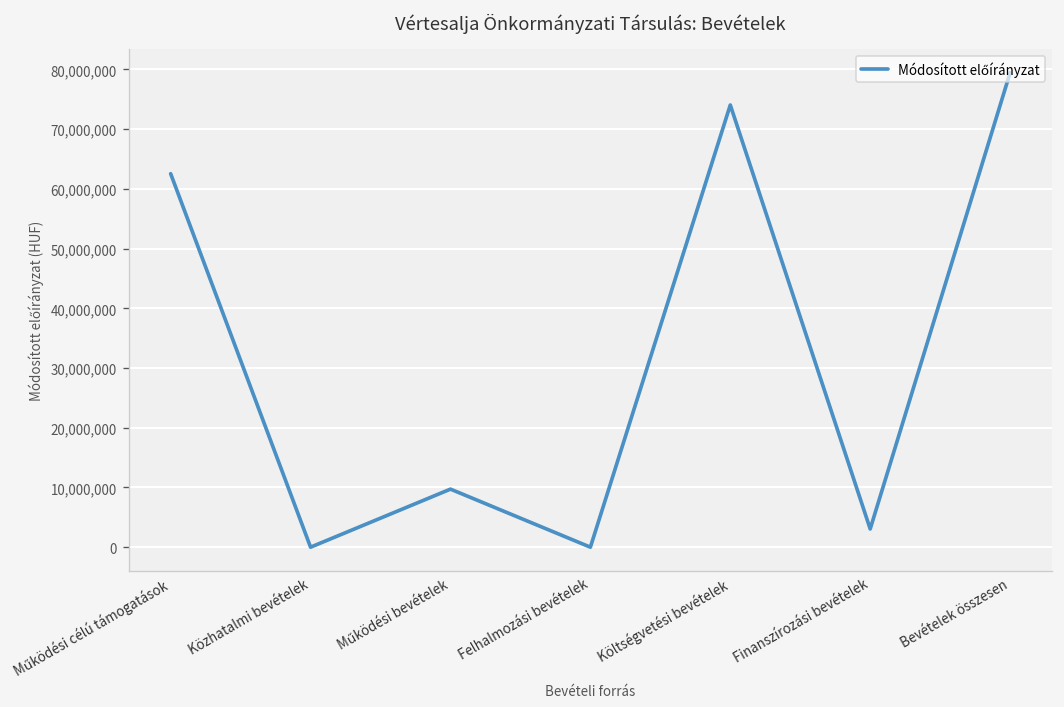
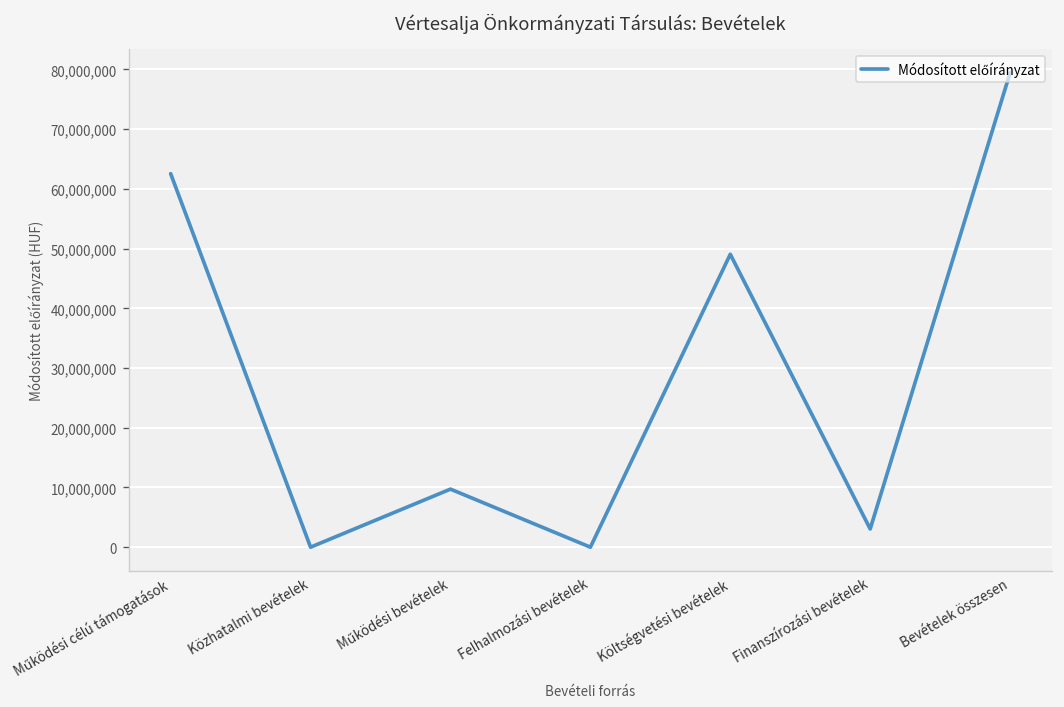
Költségvetési bevételek: 74,000,000 -> 49,000,000
